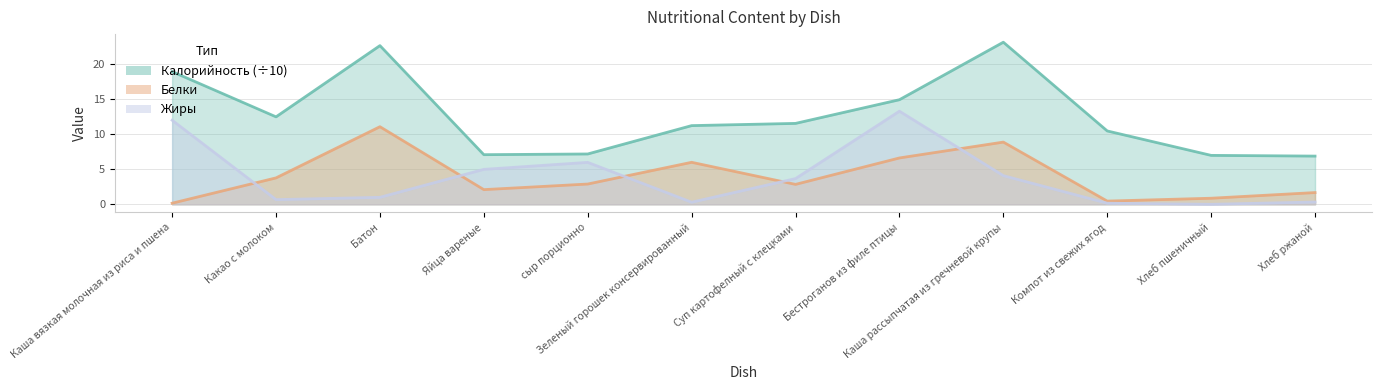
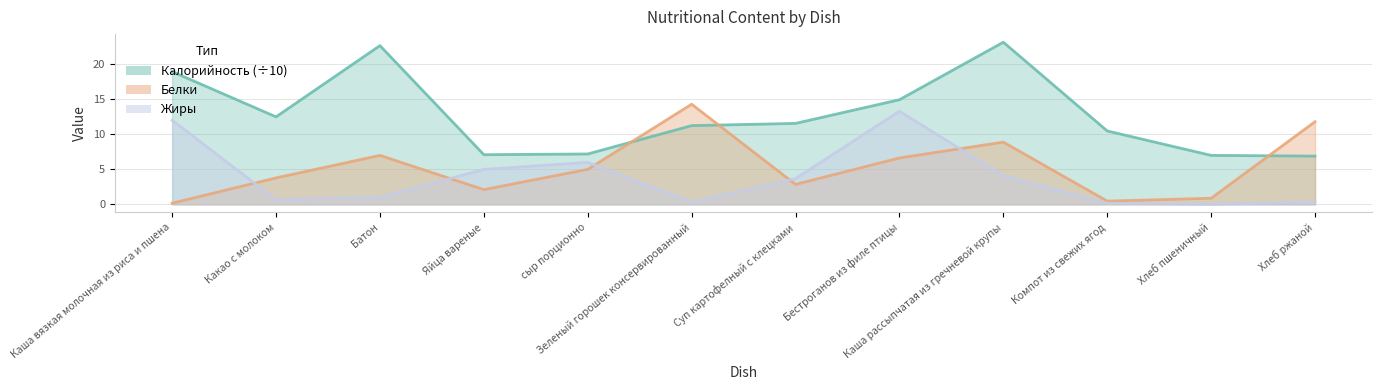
Белки, Батон: 11 -> 7
Белки, сыр порционно: 3 -> 5
Белки, Зеленый горошек консервированный: 6 -> 14
Белки, Хлеб ржаной: 2 -> 12
